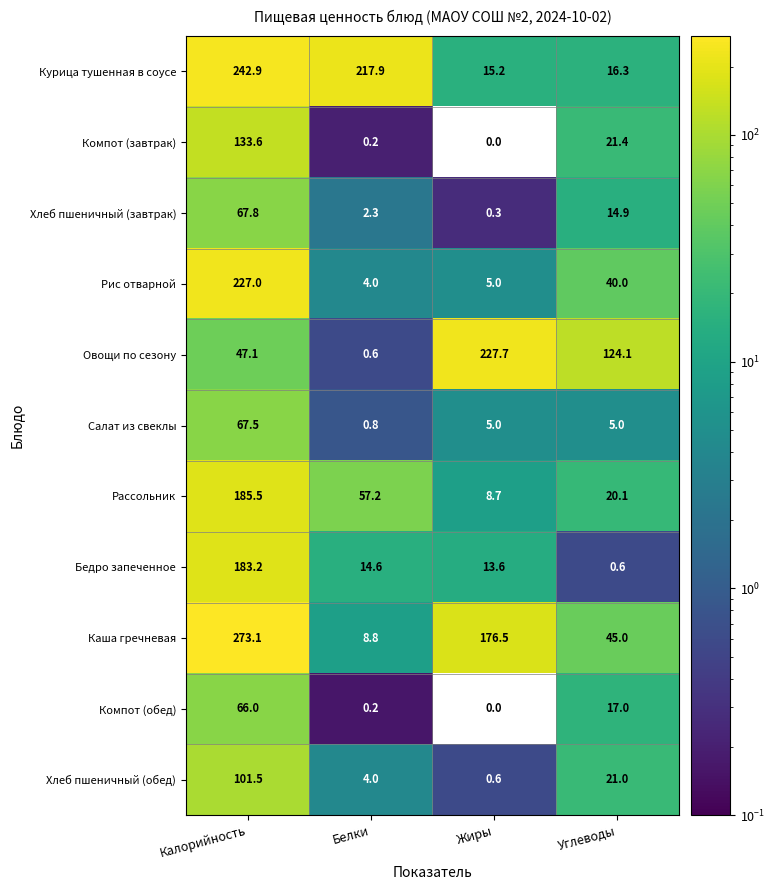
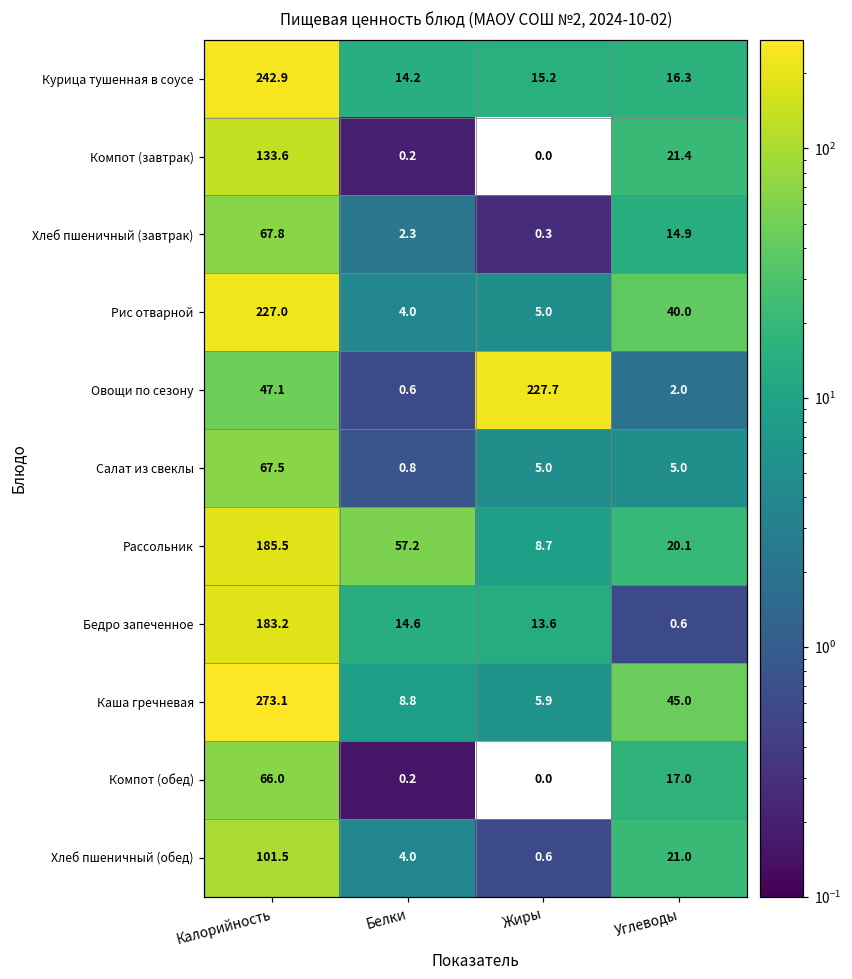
Курица тушенная в соусе, Белки: 217.9 -> 14.2
Овощи по сезону, Углеводы: 124.1 -> 2.0
Каша гречневая, Жиры: 176.5 -> 5.9
